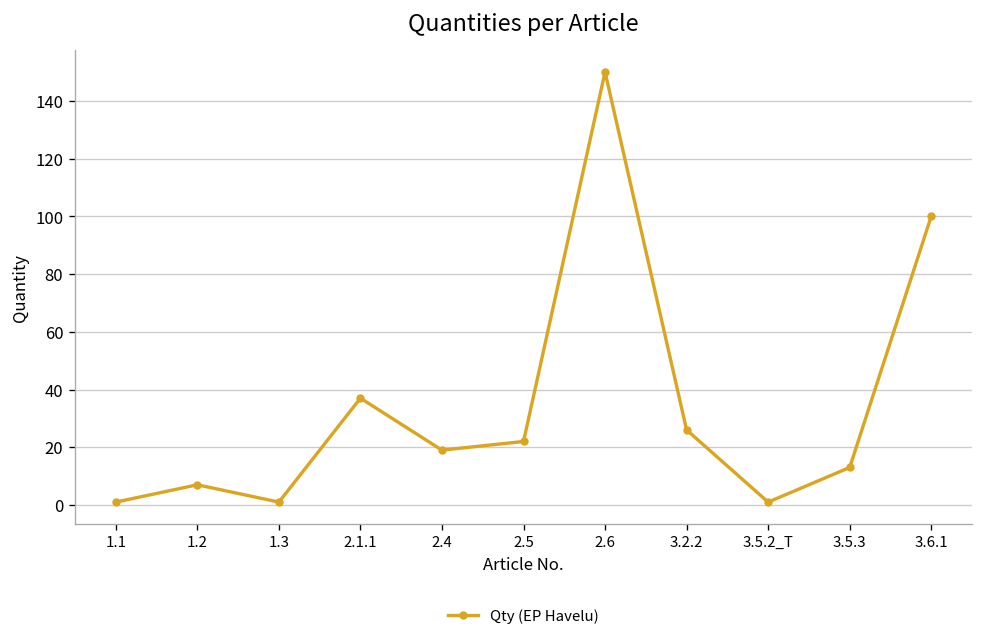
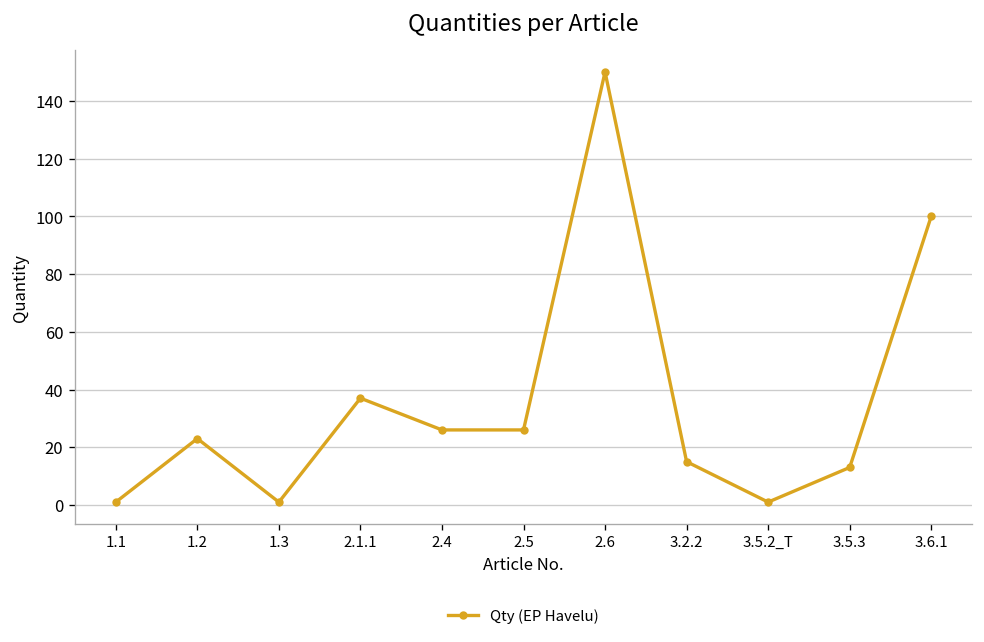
1.2: 7 -> 23
2.4: 19 -> 26
2.5: 22 -> 26
3.2.2: 26 -> 15
